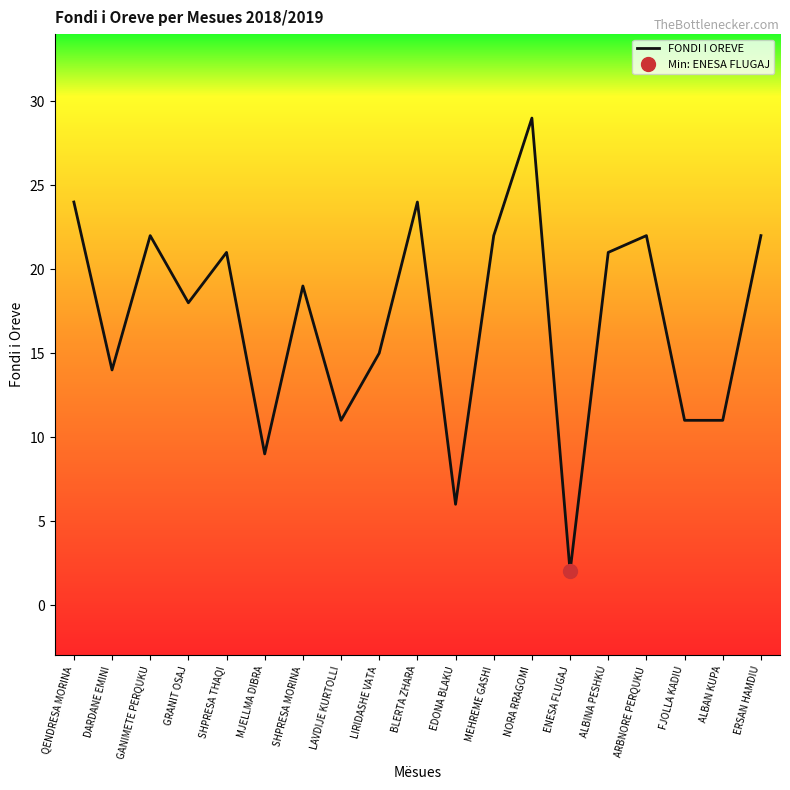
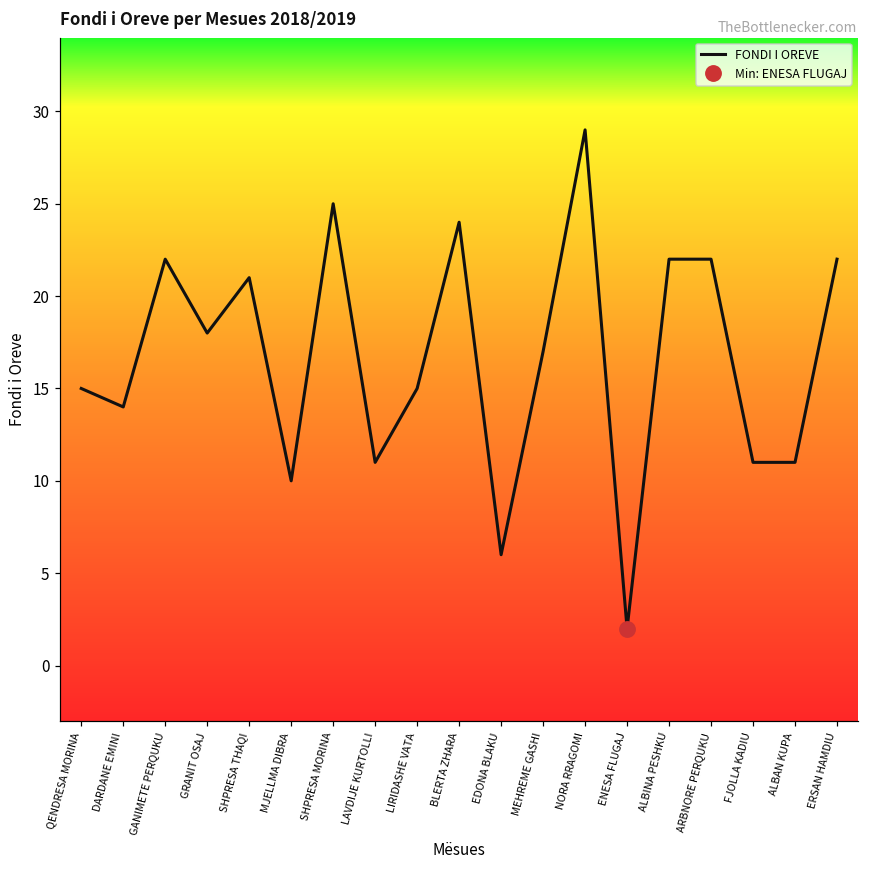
FONDI I OREVE, QENDRESA MORINA: 24 -> 15
FONDI I OREVE, MJELLMA DIBRA: 9 -> 10
FONDI I OREVE, SHPRESA MORINA: 19 -> 25
FONDI I OREVE, MEHREME GASHI: 22 -> 17
FONDI I OREVE, ALBINA PESHKU: 21 -> 22
